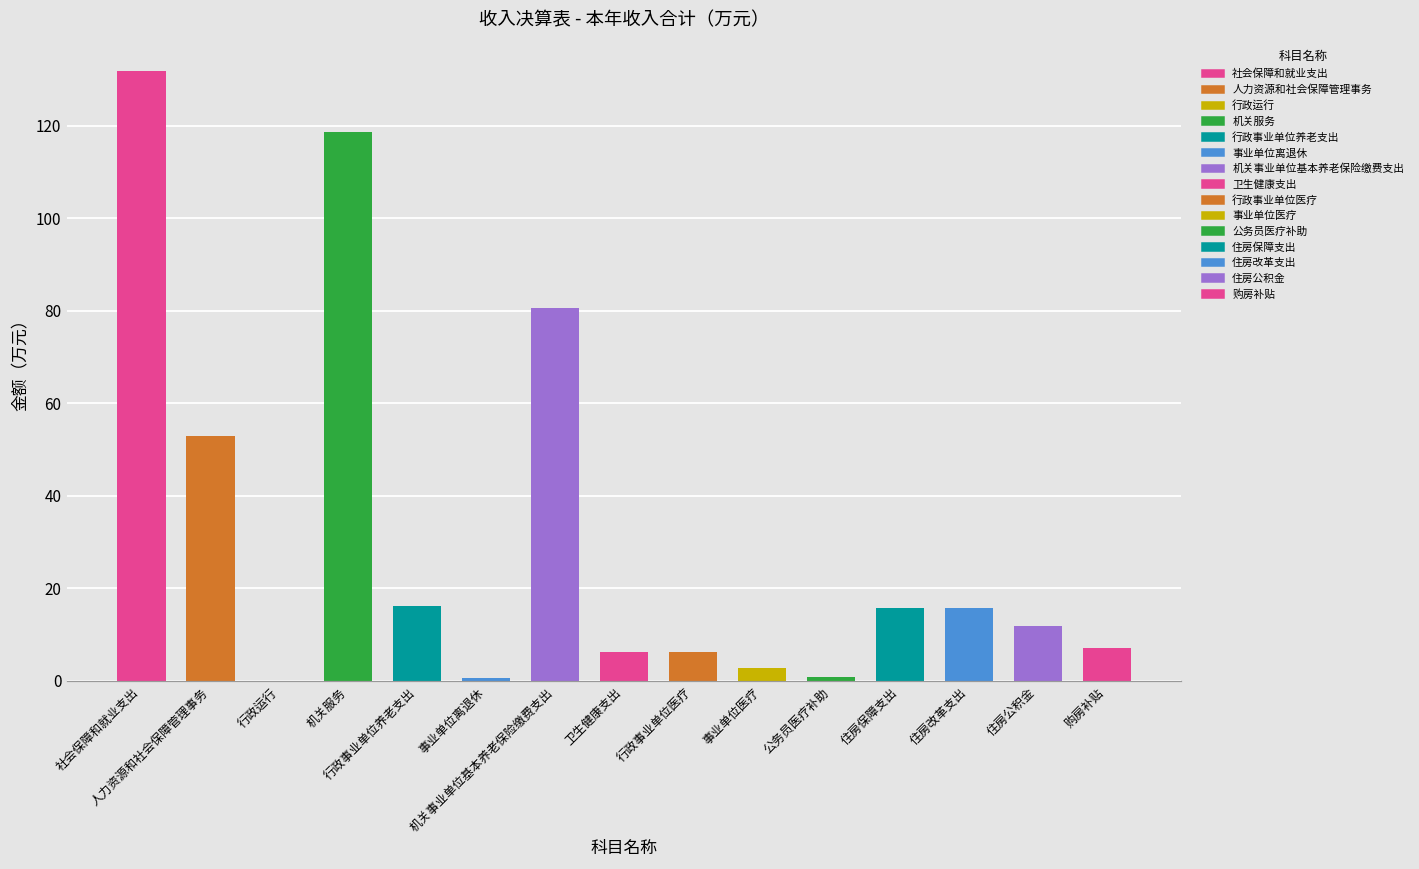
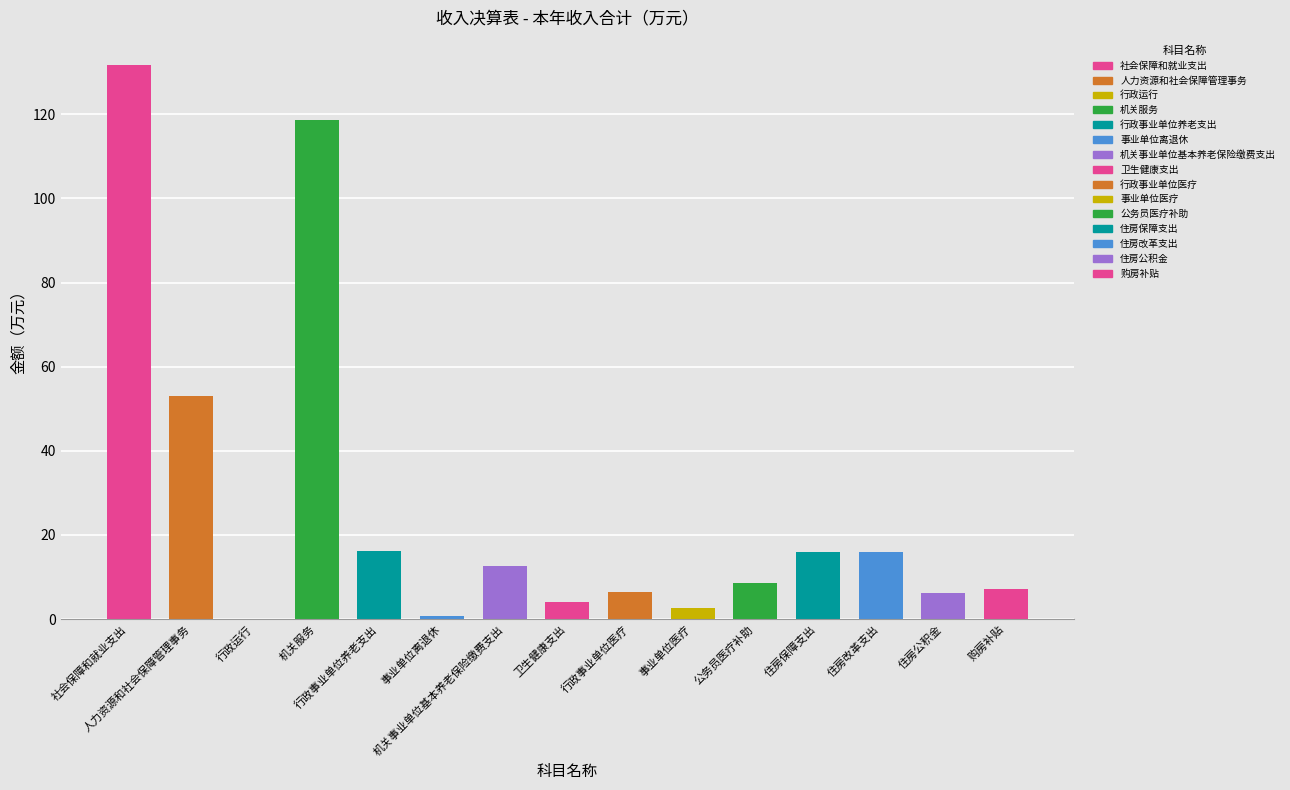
机关事业单位基本养老保险缴费支出: 81 -> 13
卫生健康支出: 6 -> 4
公务员医疗补助: 1 -> 9
住房公积金: 12 -> 6
